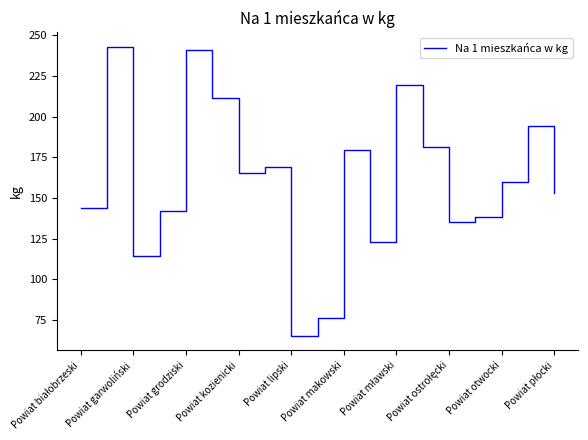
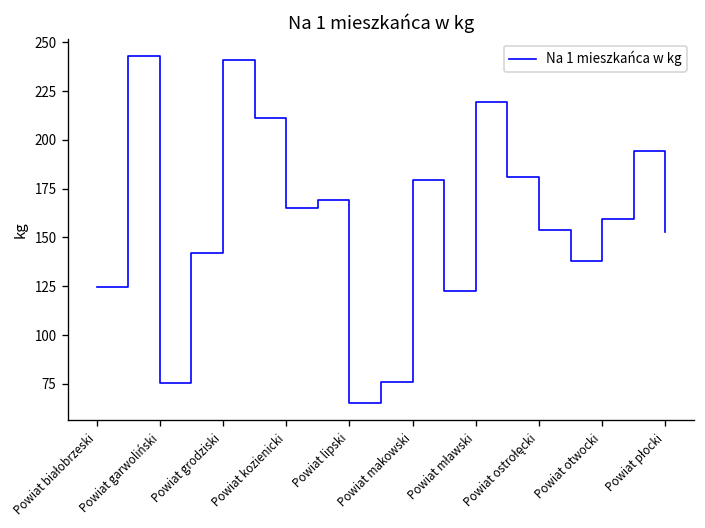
Powiat białobrzeski: 144 -> 125
Powiat garwoliński: 115 -> 76
Powiat ostrołęcki: 135 -> 154
